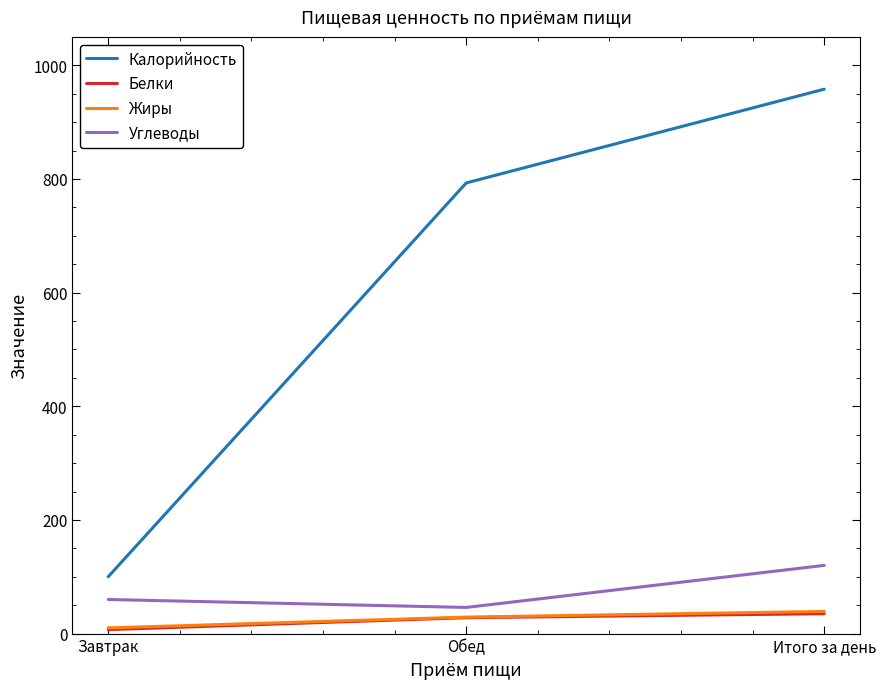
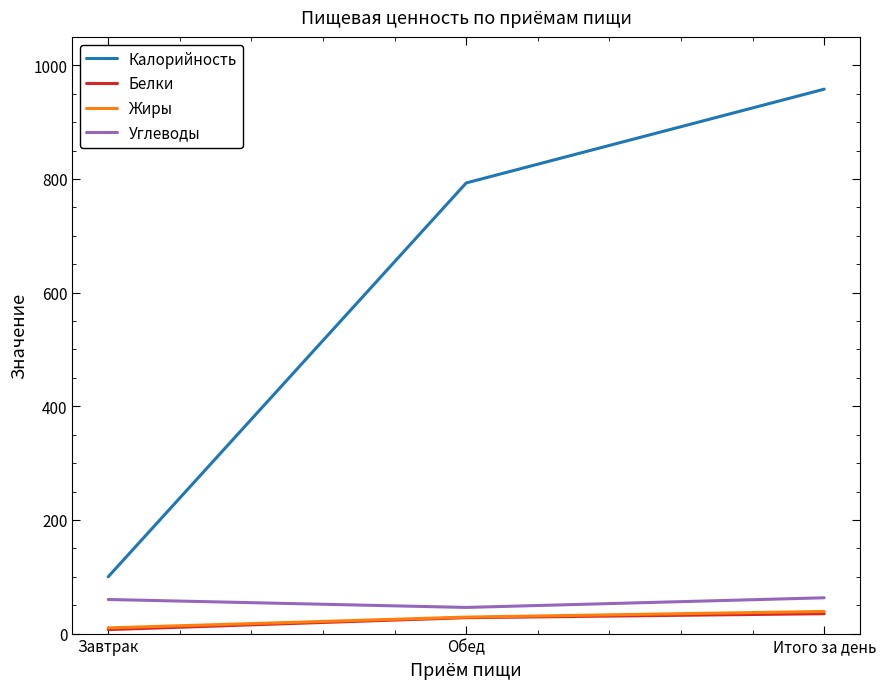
Углеводы, Итого за день: 120 -> 60
